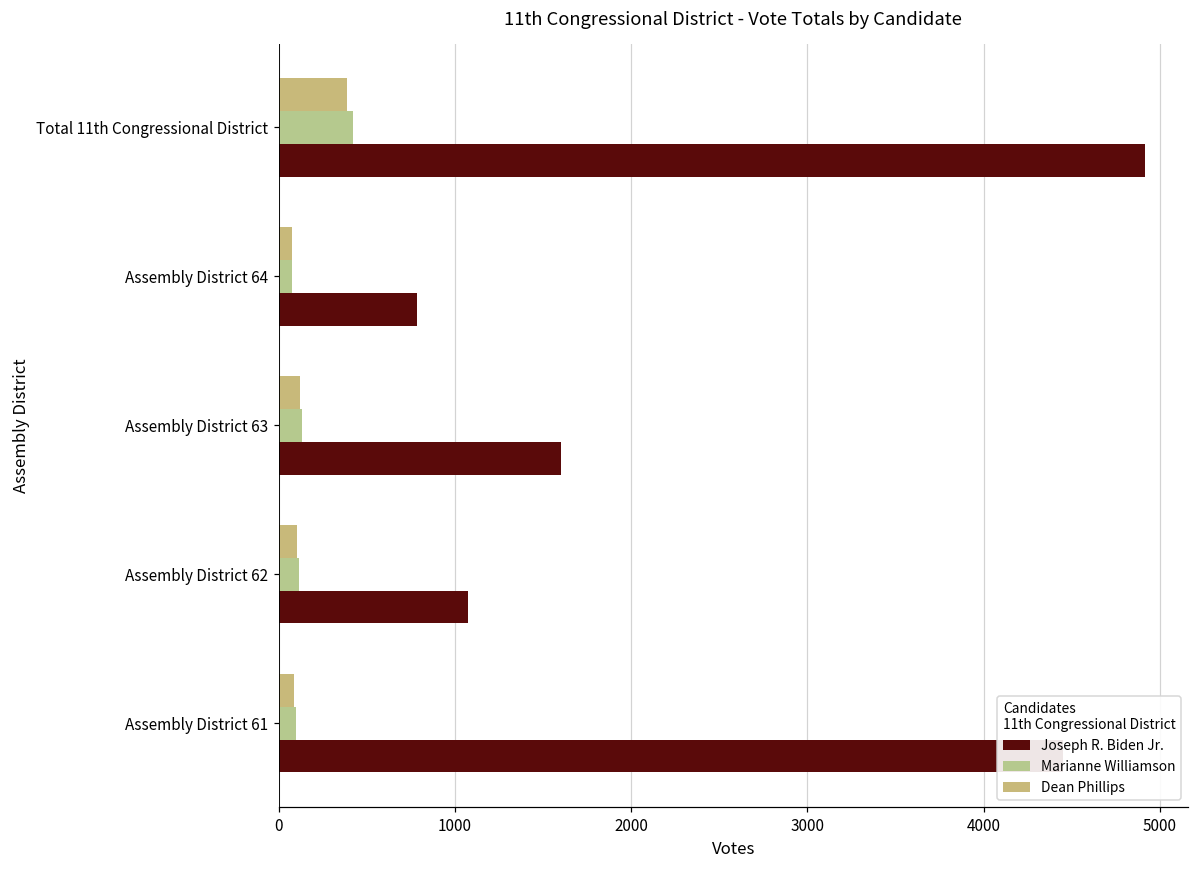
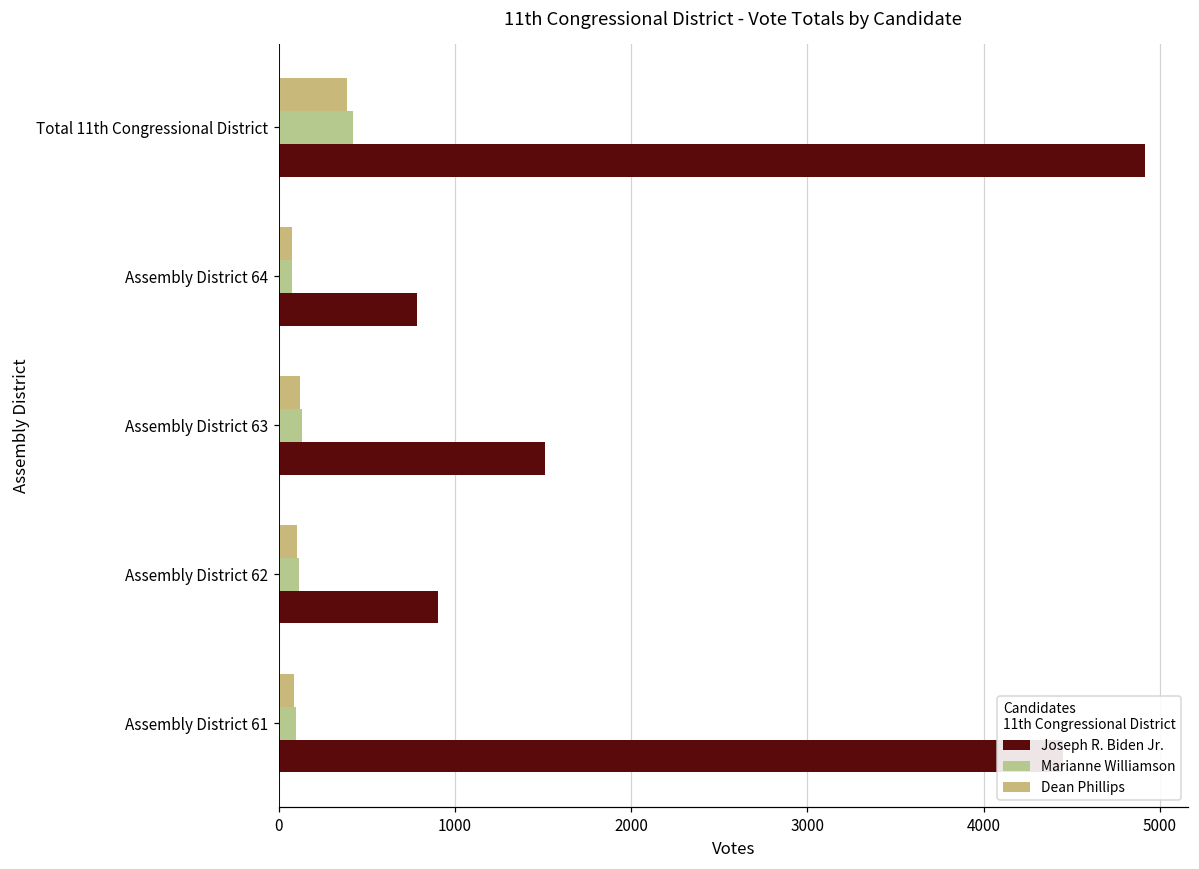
Joseph R. Biden Jr., Assembly District 63: 1600 -> 1510
Joseph R. Biden Jr., Assembly District 62: 1070 -> 910
